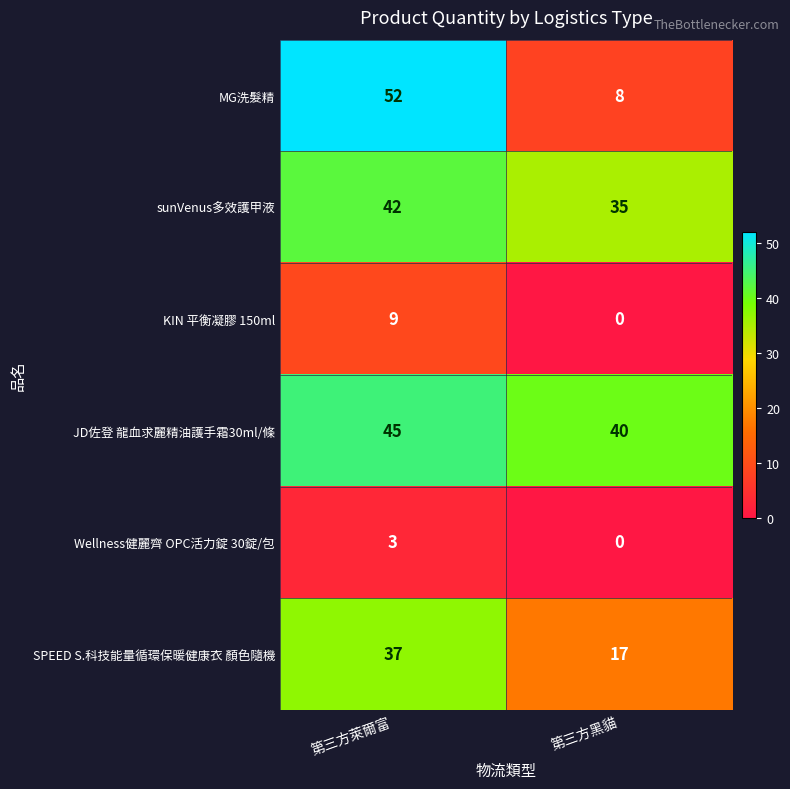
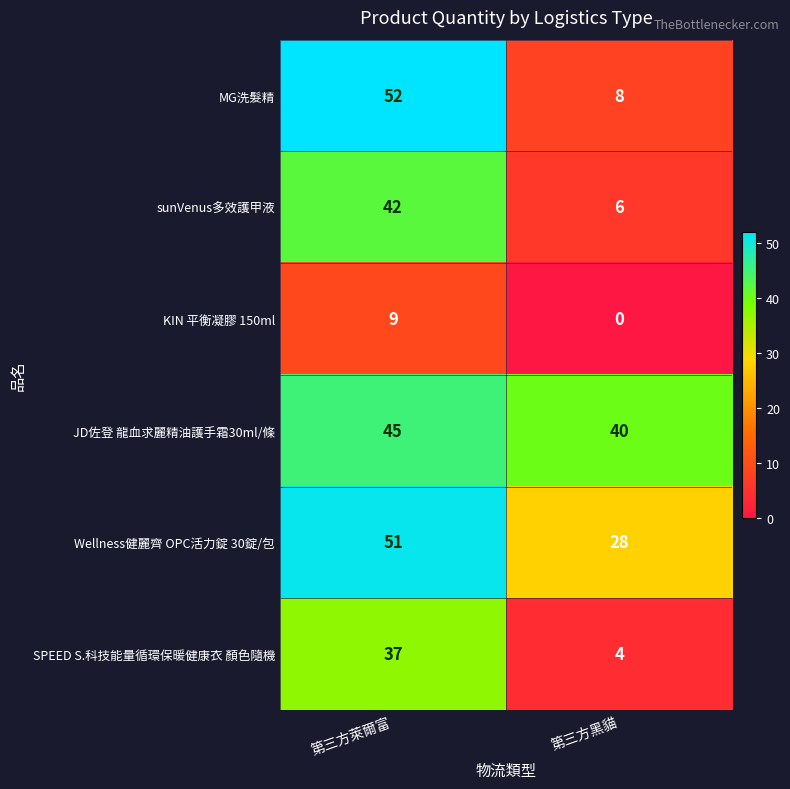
sunVenus多效護甲液, 第三方黑貓: 35 -> 6
Wellness健麗齊 OPC活力錠 30錠/包, 第三方萊爾富: 3 -> 51
Wellness健麗齊 OPC活力錠 30錠/包, 第三方黑貓: 0 -> 28
SPEED S.科技能量循環保暖健康衣 顏色隨機, 第三方黑貓: 17 -> 4
